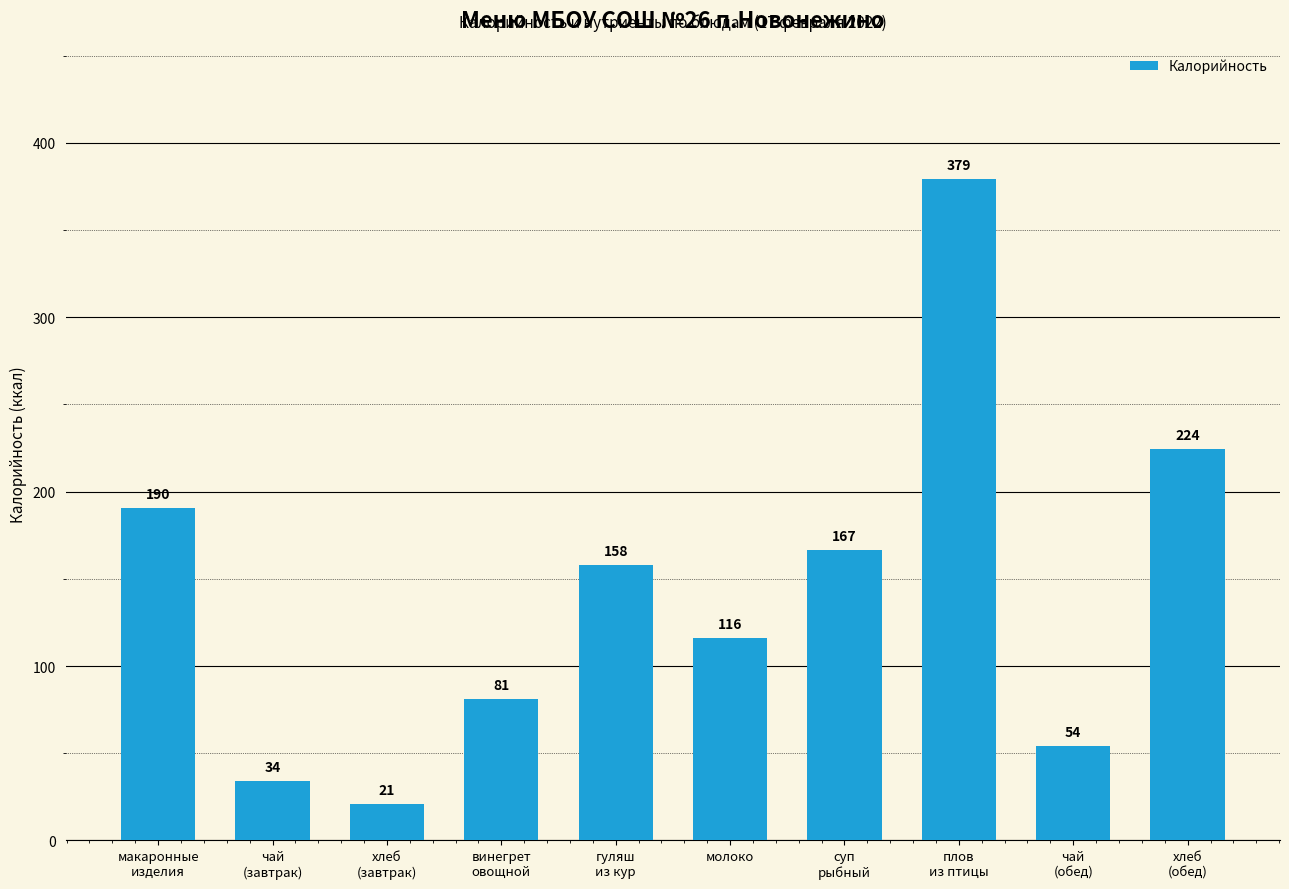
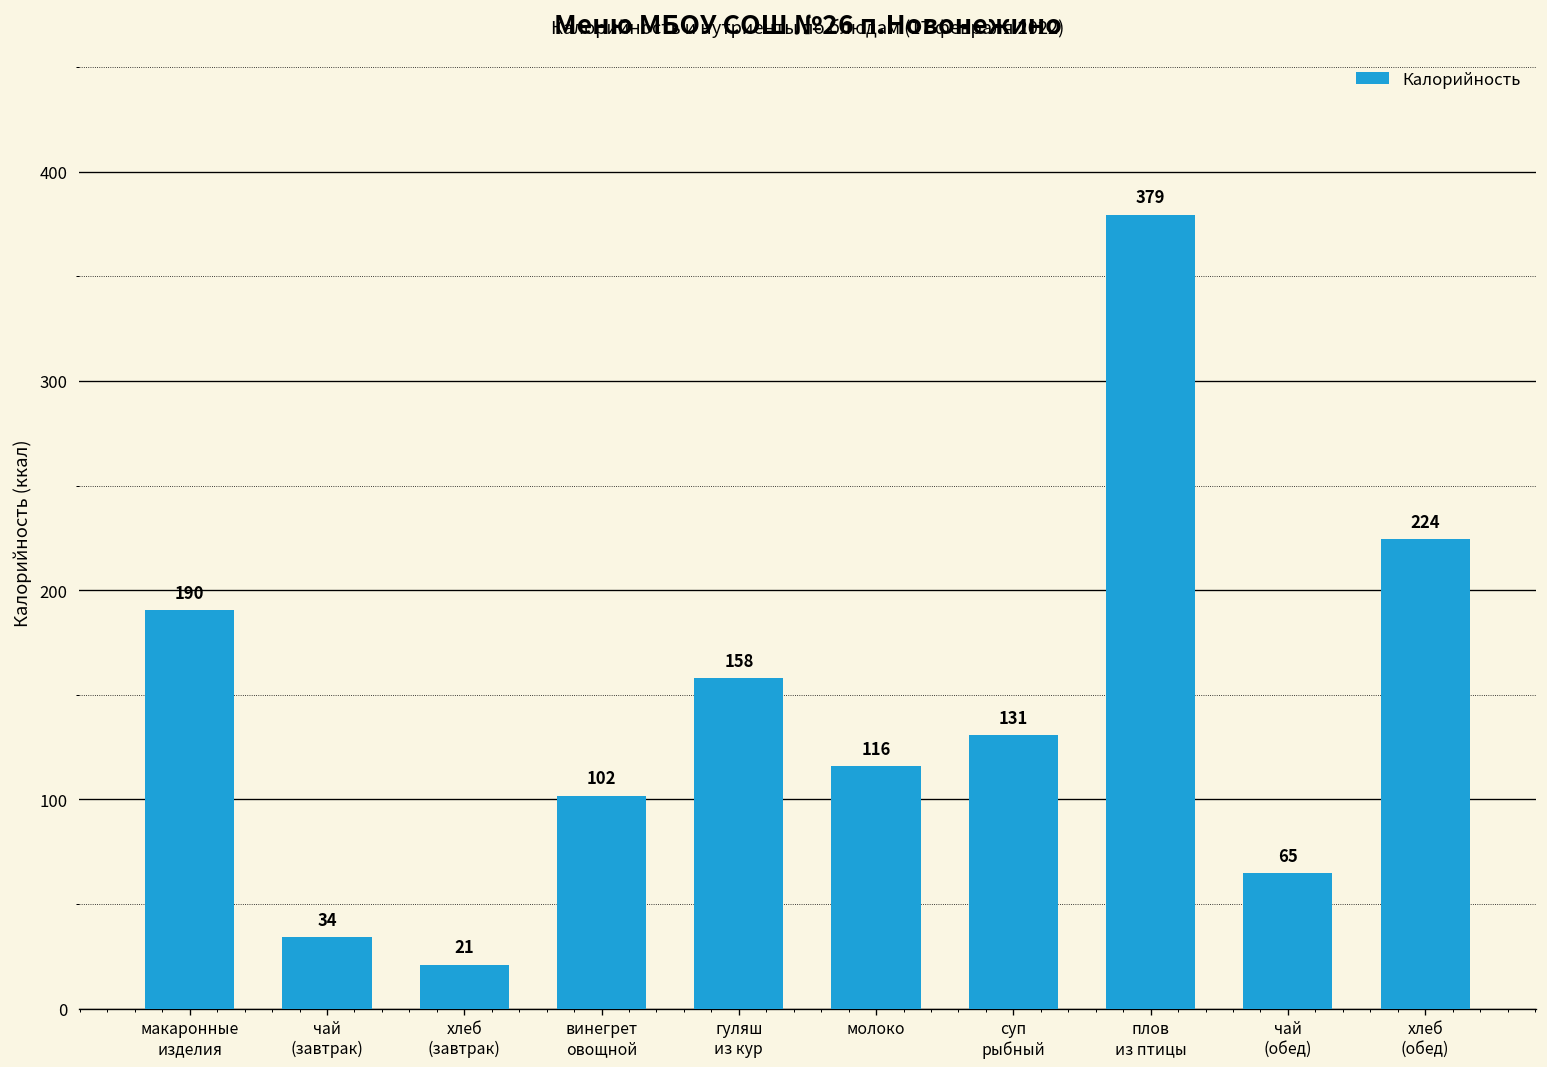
винегрет овощной: 81 -> 102
суп рыбный: 167 -> 131
чай (обед): 54 -> 65
